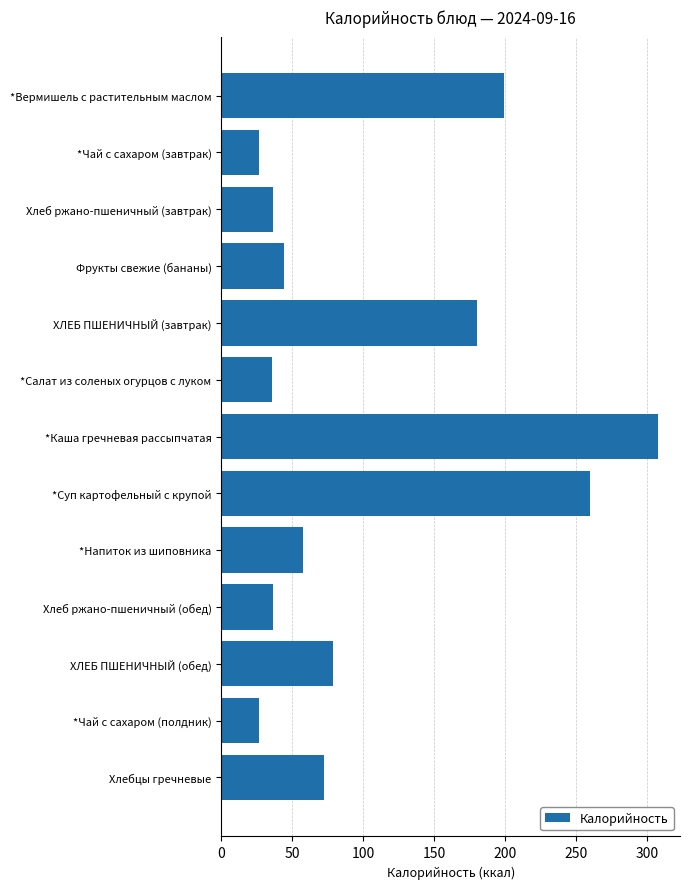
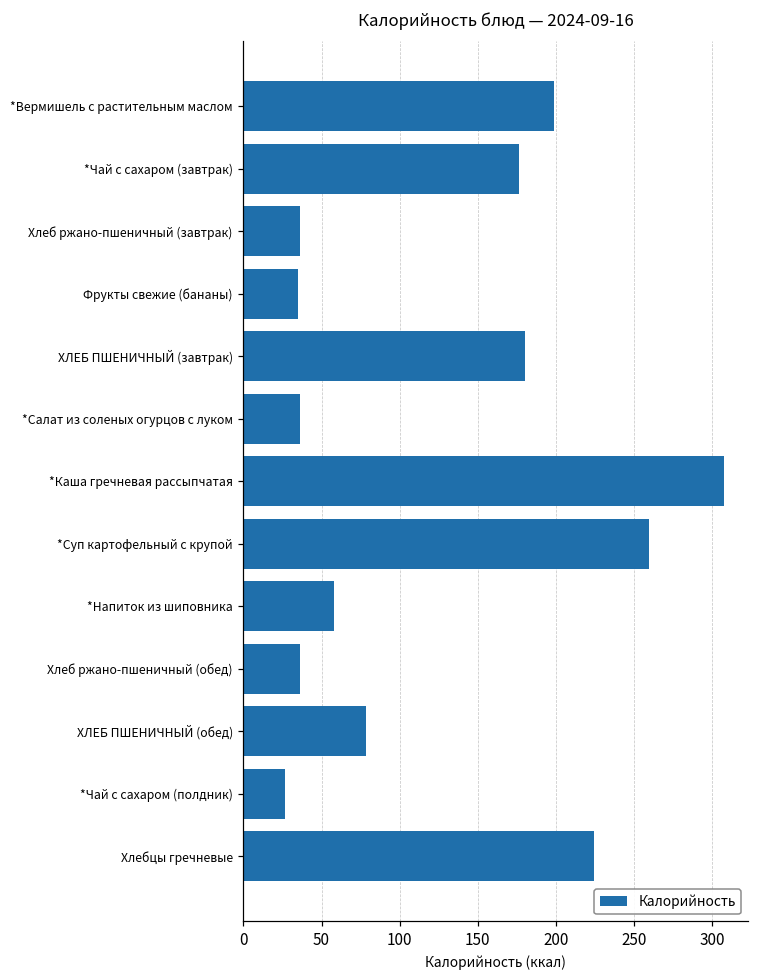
*Чай с сахаром (завтрак): 26 -> 176
Фрукты свежие (бананы): 44 -> 35
Хлебцы гречневые: 72 -> 225
